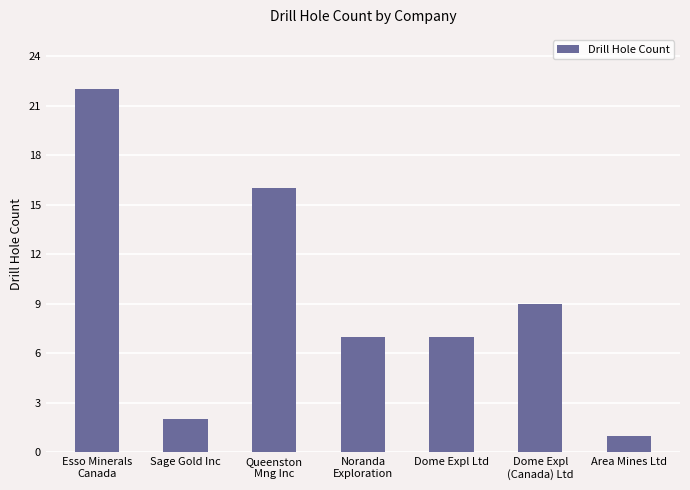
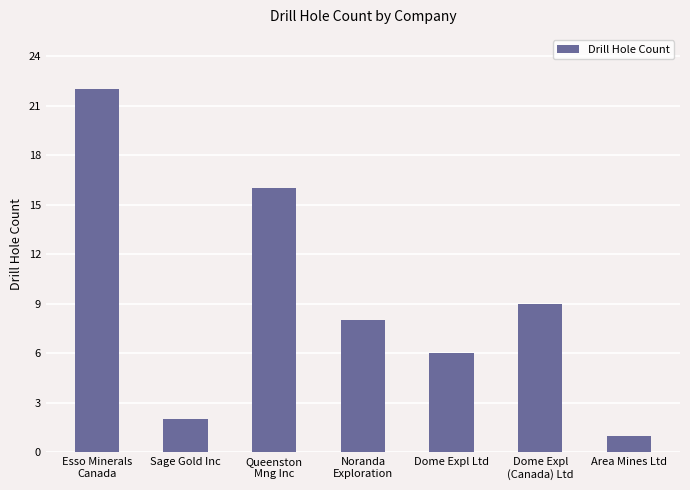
Noranda Exploration: 7 -> 8
Dome Expl Ltd: 7 -> 6
